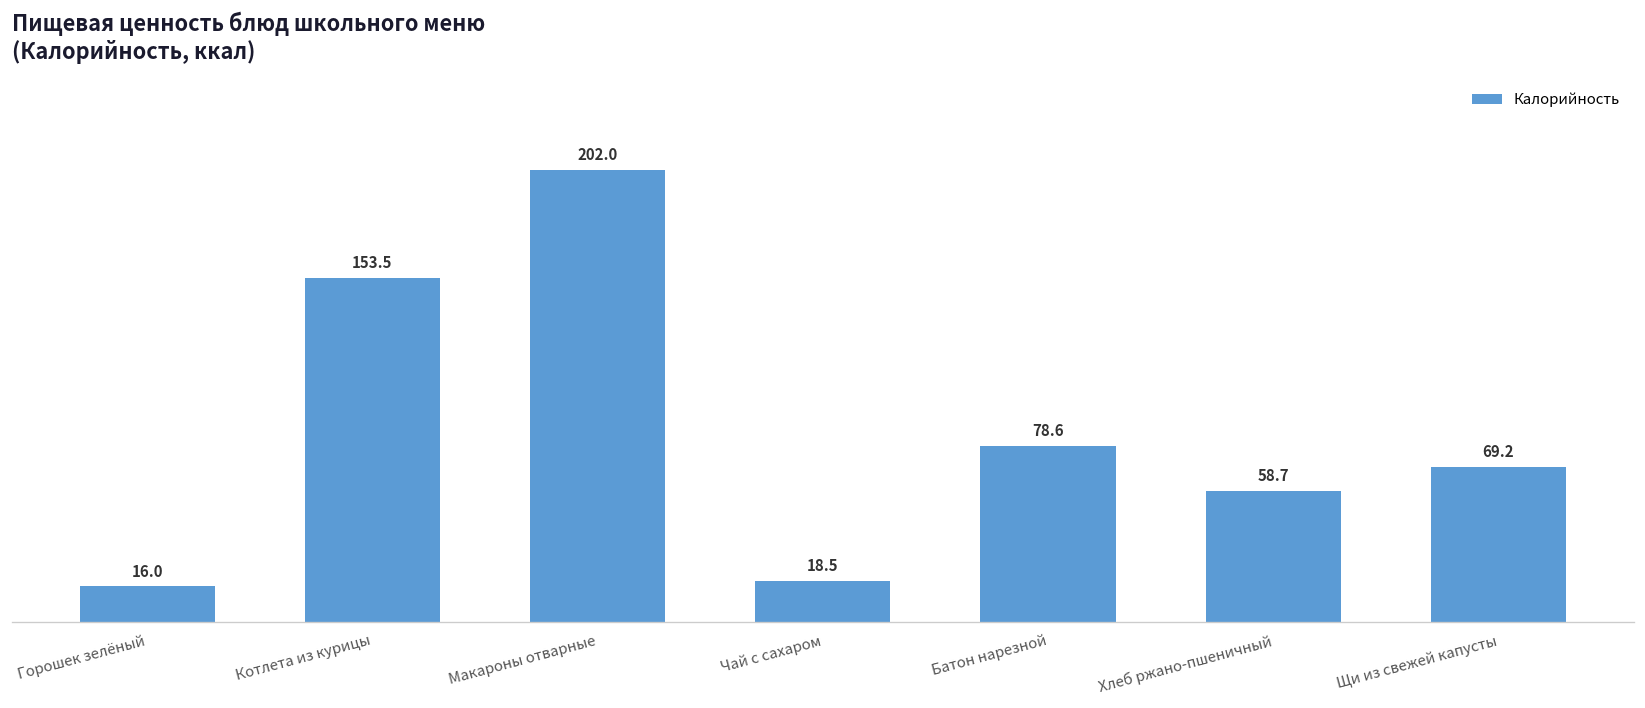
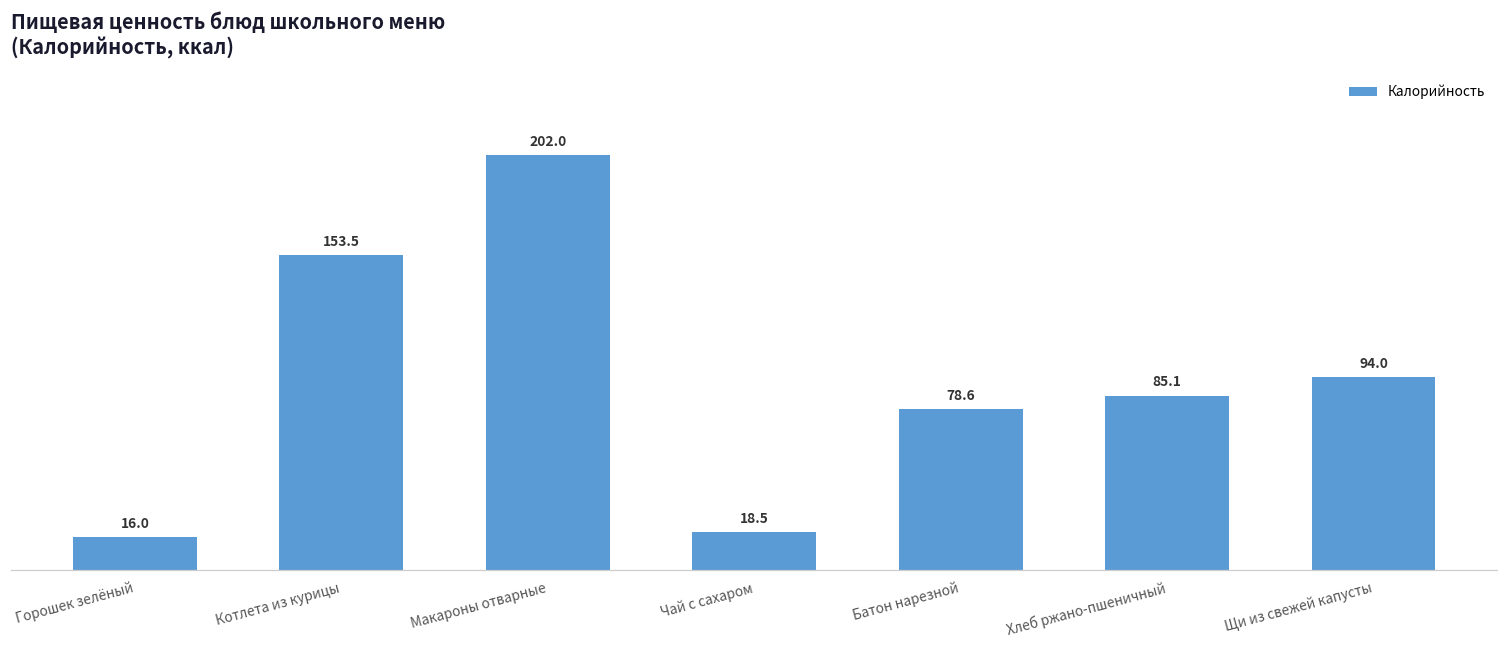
Хлеб ржано-пшеничный: 58.7 -> 85.1
Щи из свежей капусты: 69.2 -> 94.0
